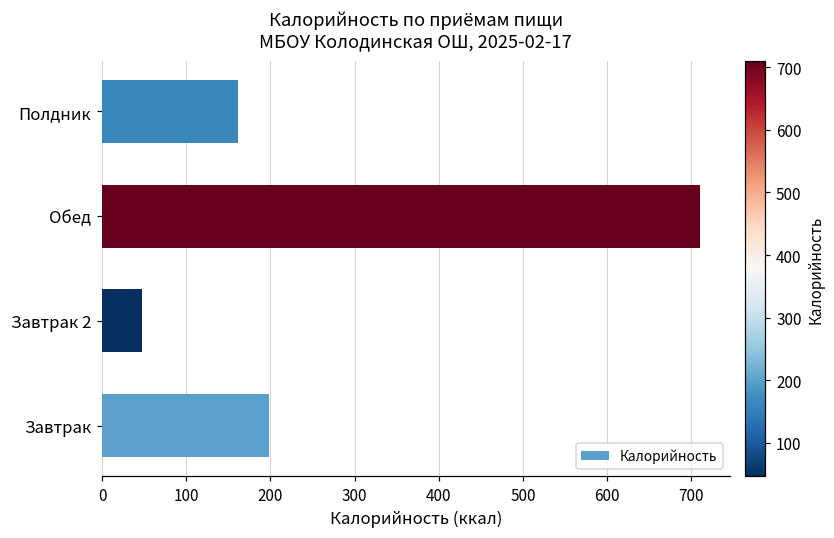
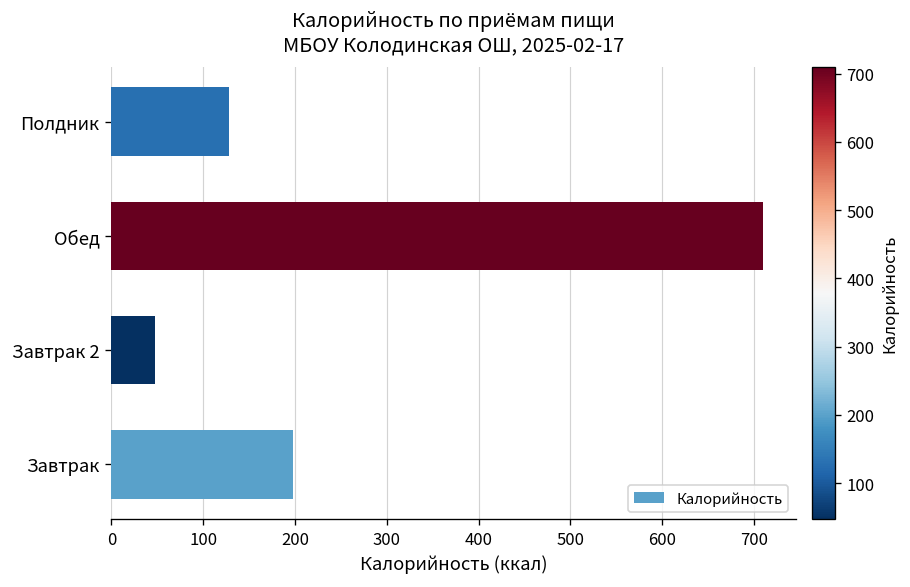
Полдник: 160 -> 130
